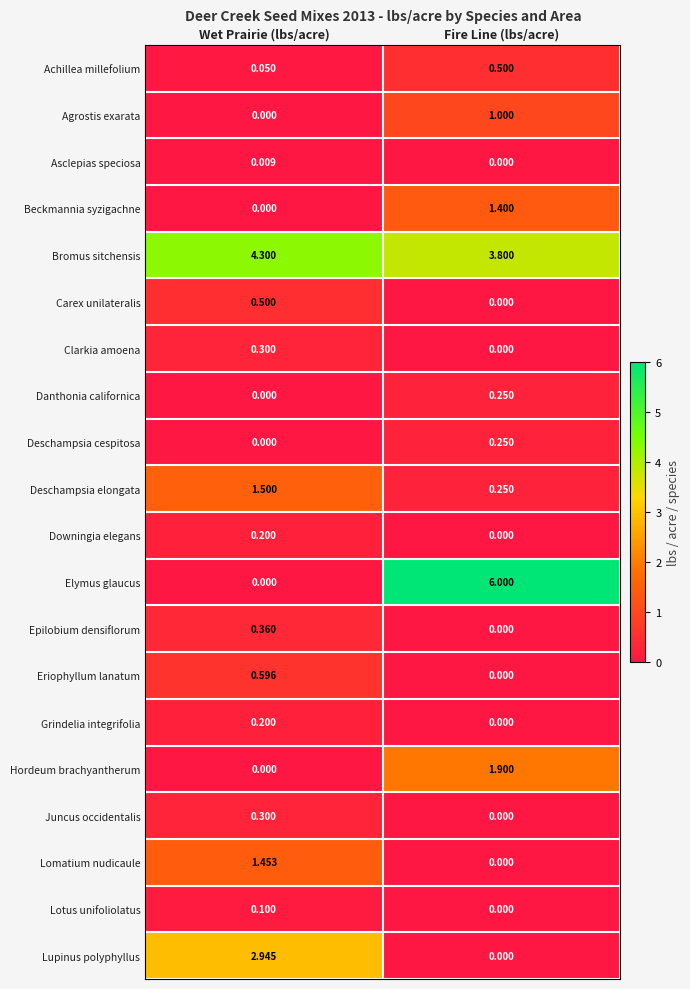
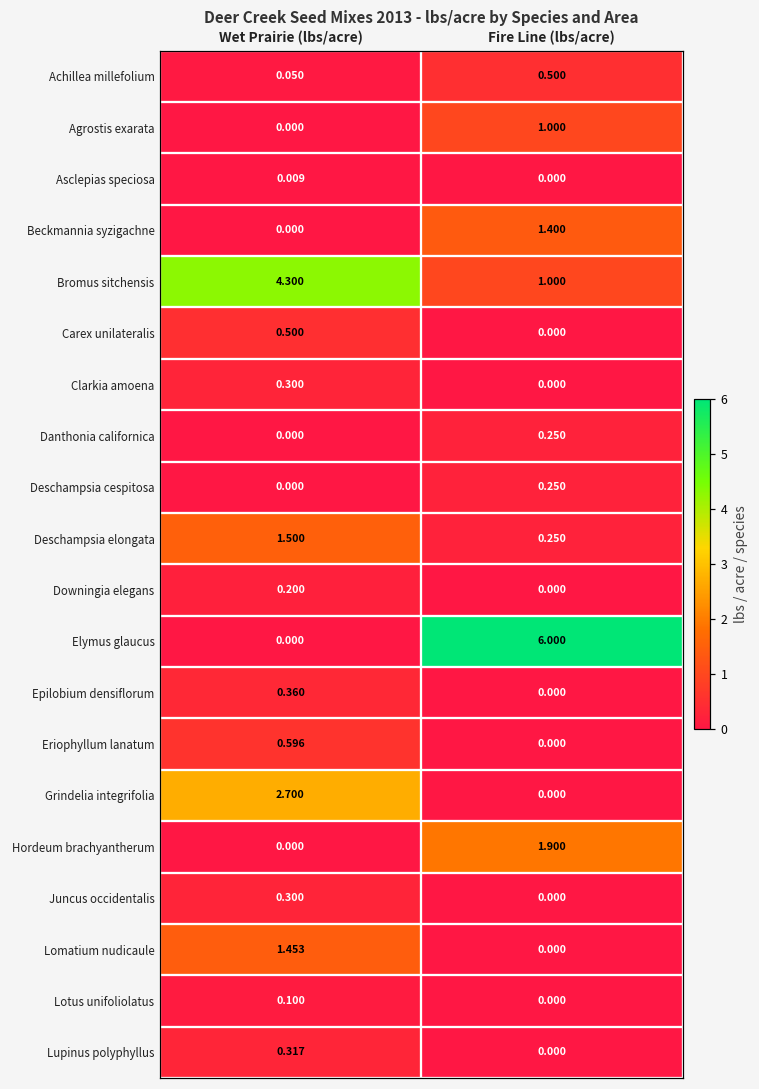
Bromus sitchensis, Fire Line (lbs/acre): 3.800 -> 1.000
Grindelia integrifolia, Wet Prairie (lbs/acre): 0.200 -> 2.700
Lupinus polyphyllus, Wet Prairie (lbs/acre): 2.945 -> 0.317
